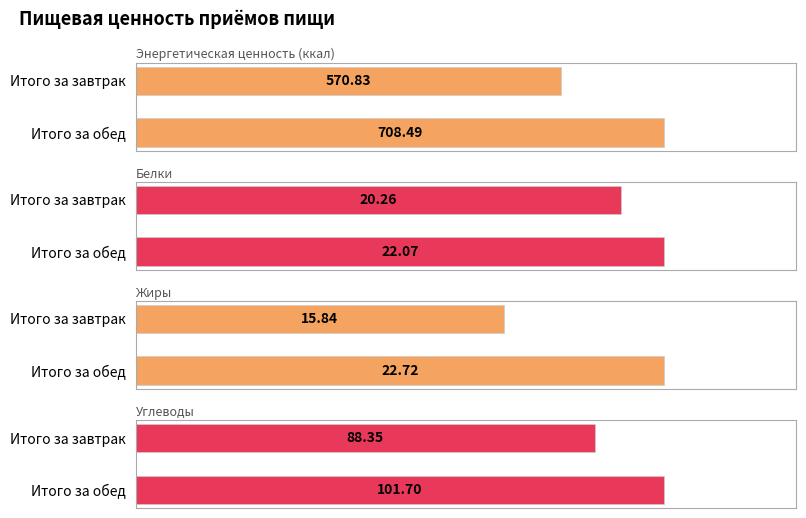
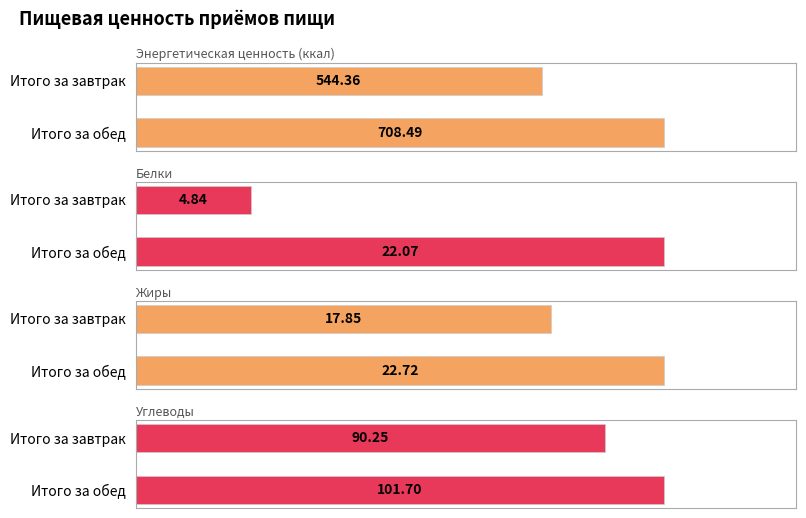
Энергетическая ценность (ккал), Итого за завтрак: 570.83 -> 544.36
Белки, Итого за завтрак: 20.26 -> 4.84
Жиры, Итого за завтрак: 15.84 -> 17.85
Углеводы, Итого за завтрак: 88.35 -> 90.25
